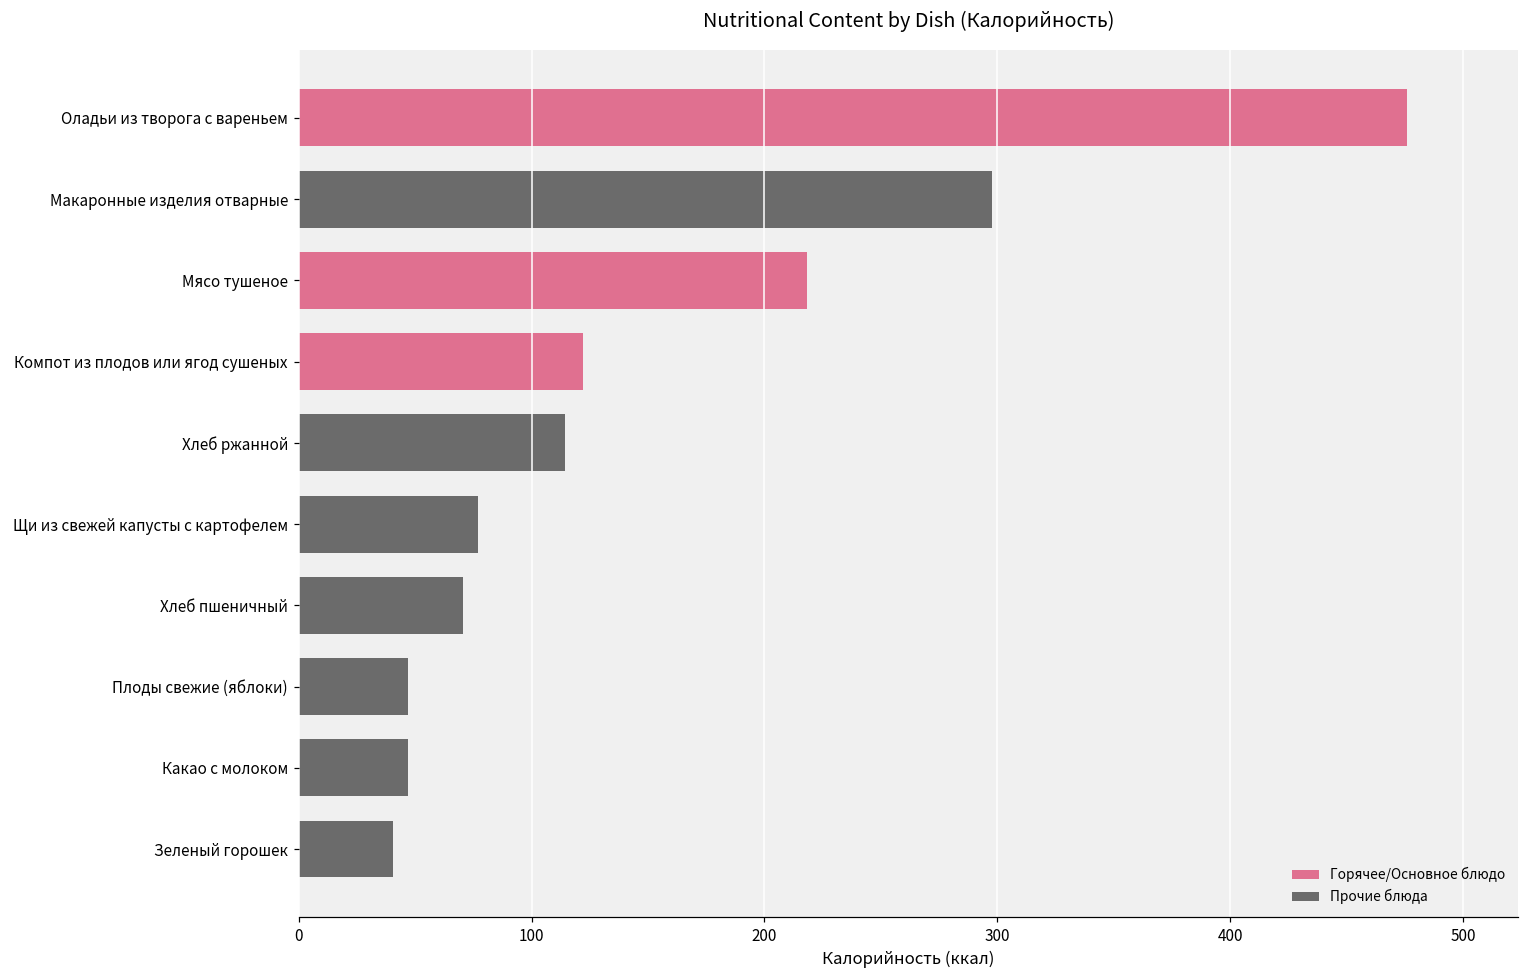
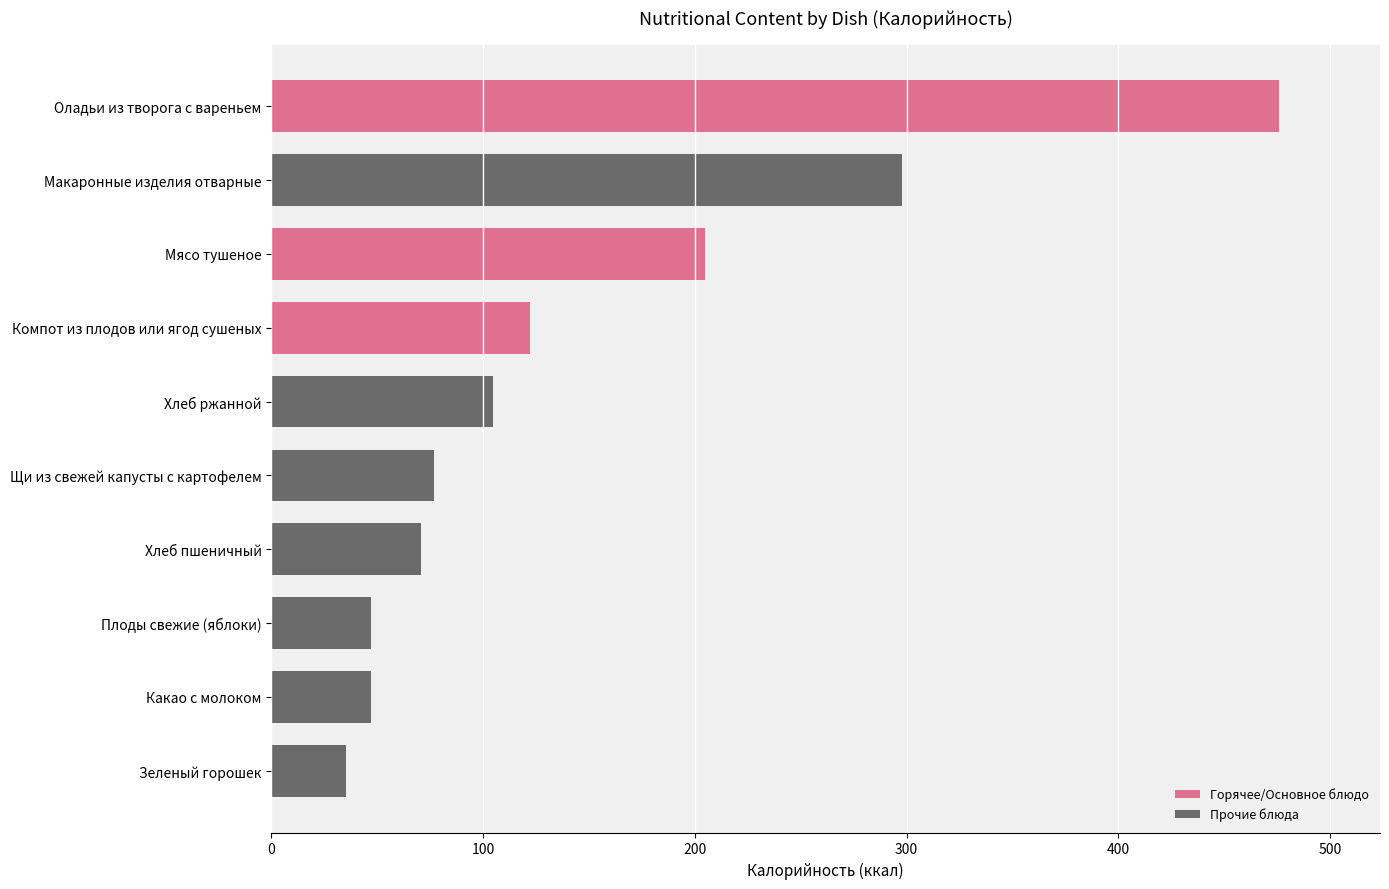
Мясо тушеное: 218 -> 205
Хлеб ржанной: 114 -> 104
Зеленый горошек: 41 -> 35
